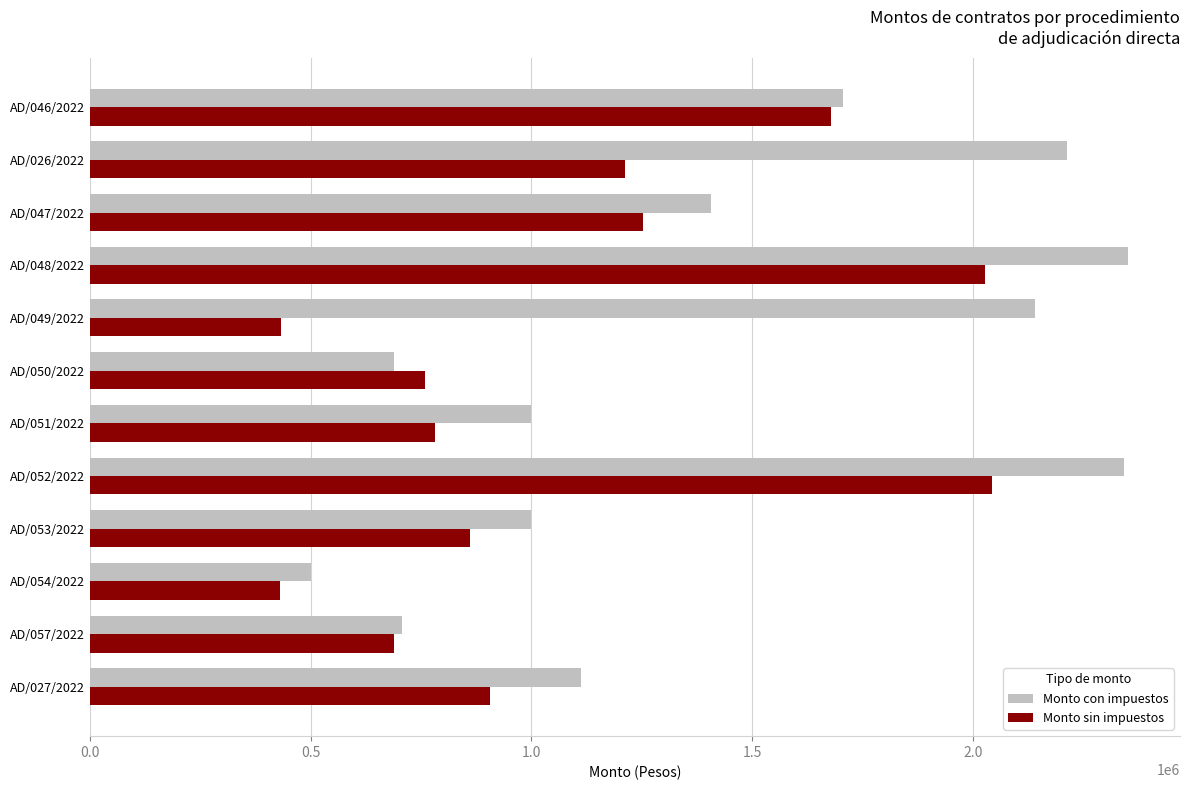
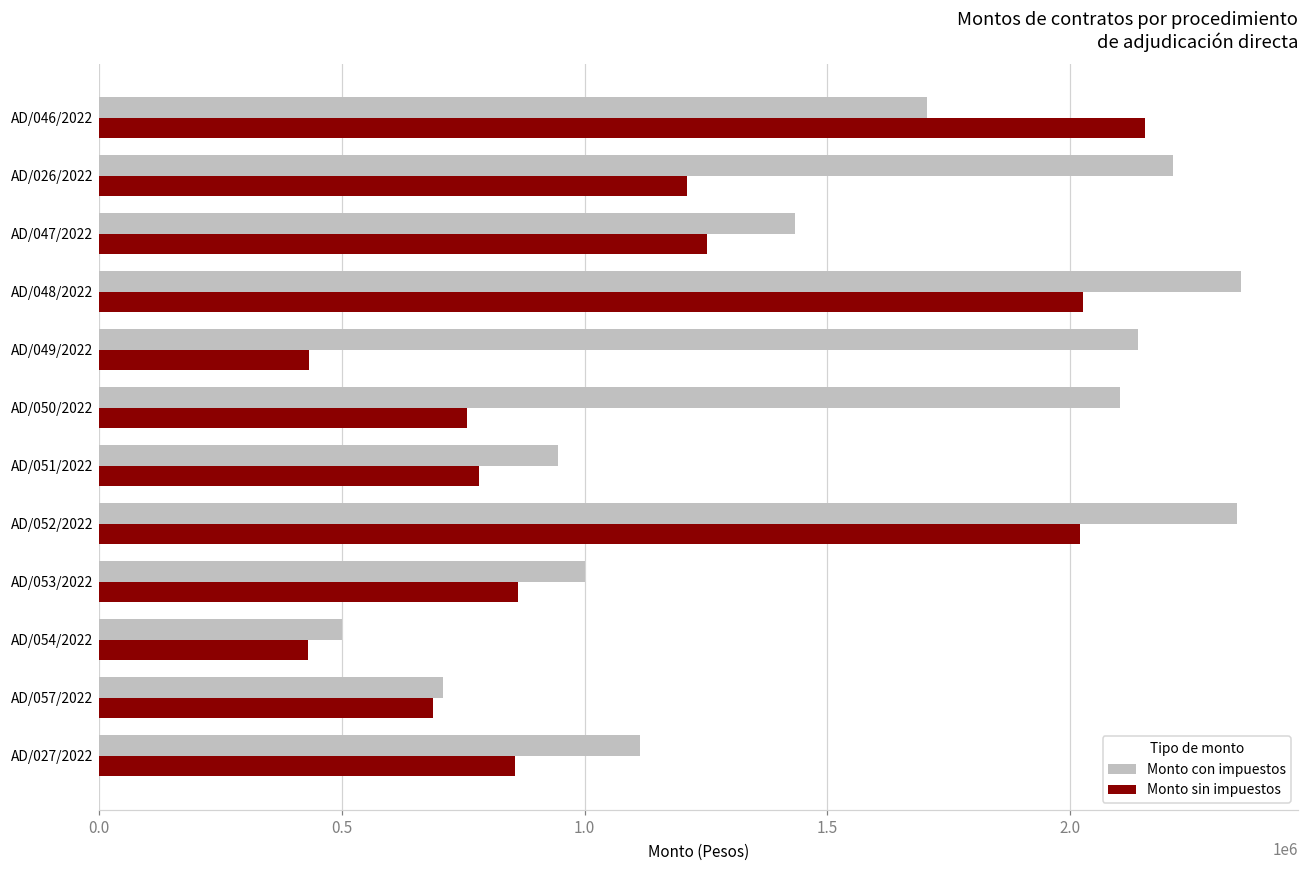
Monto sin impuestos, AD/046/2022: 1680000 -> 2150000
Monto con impuestos, AD/047/2022: 1410000 -> 1430000
Monto con impuestos, AD/050/2022: 690000 -> 2100000
Monto con impuestos, AD/051/2022: 1000000 -> 940000
Monto sin impuestos, AD/052/2022: 2040000 -> 2020000
Monto sin impuestos, AD/027/2022: 910000 -> 860000
